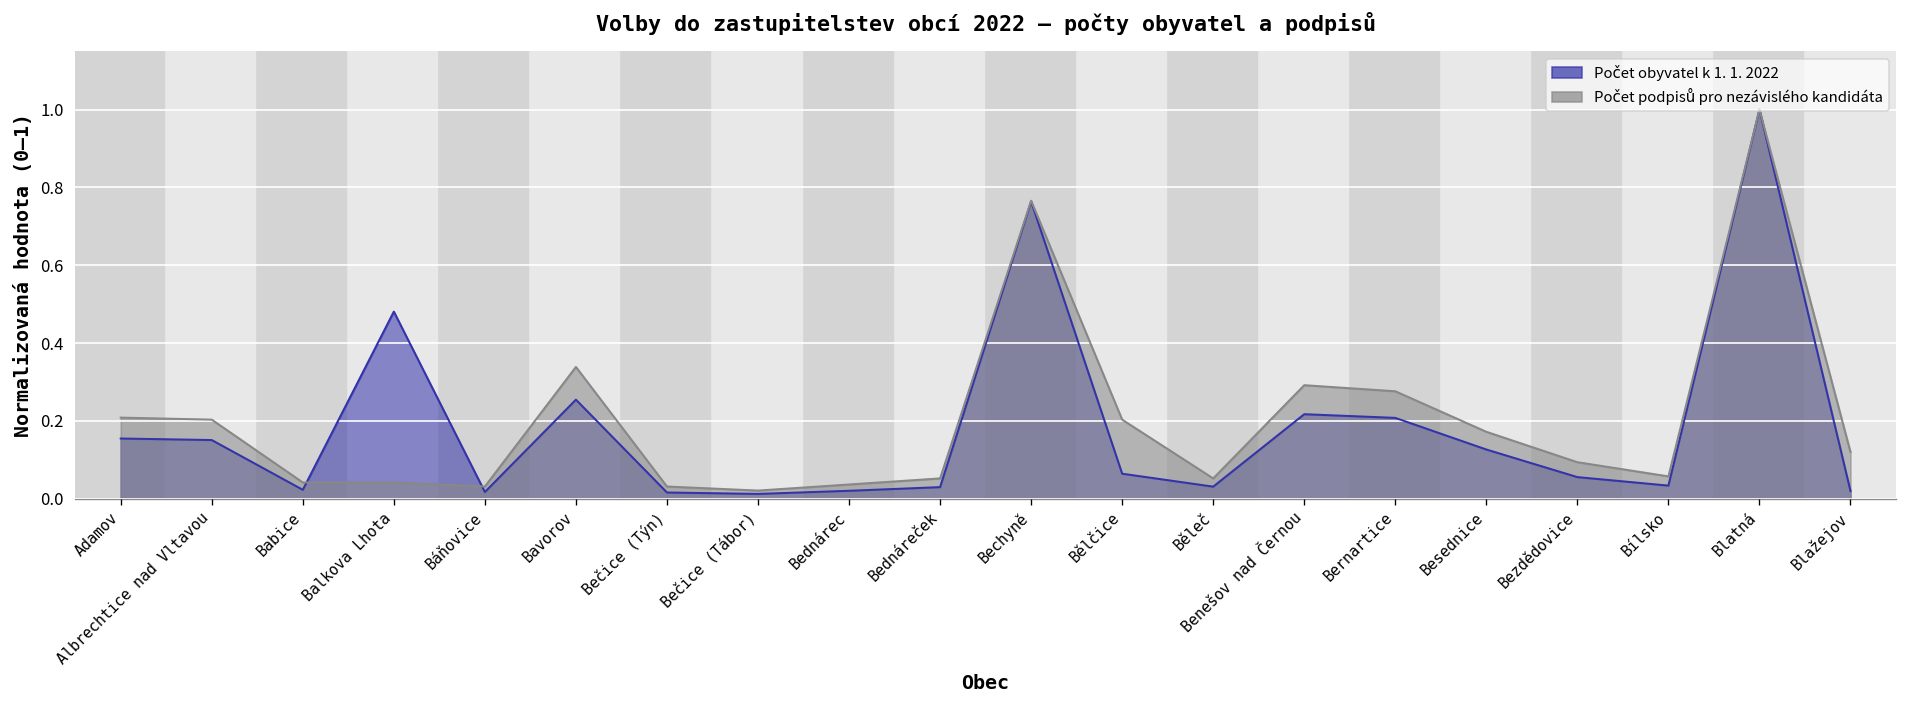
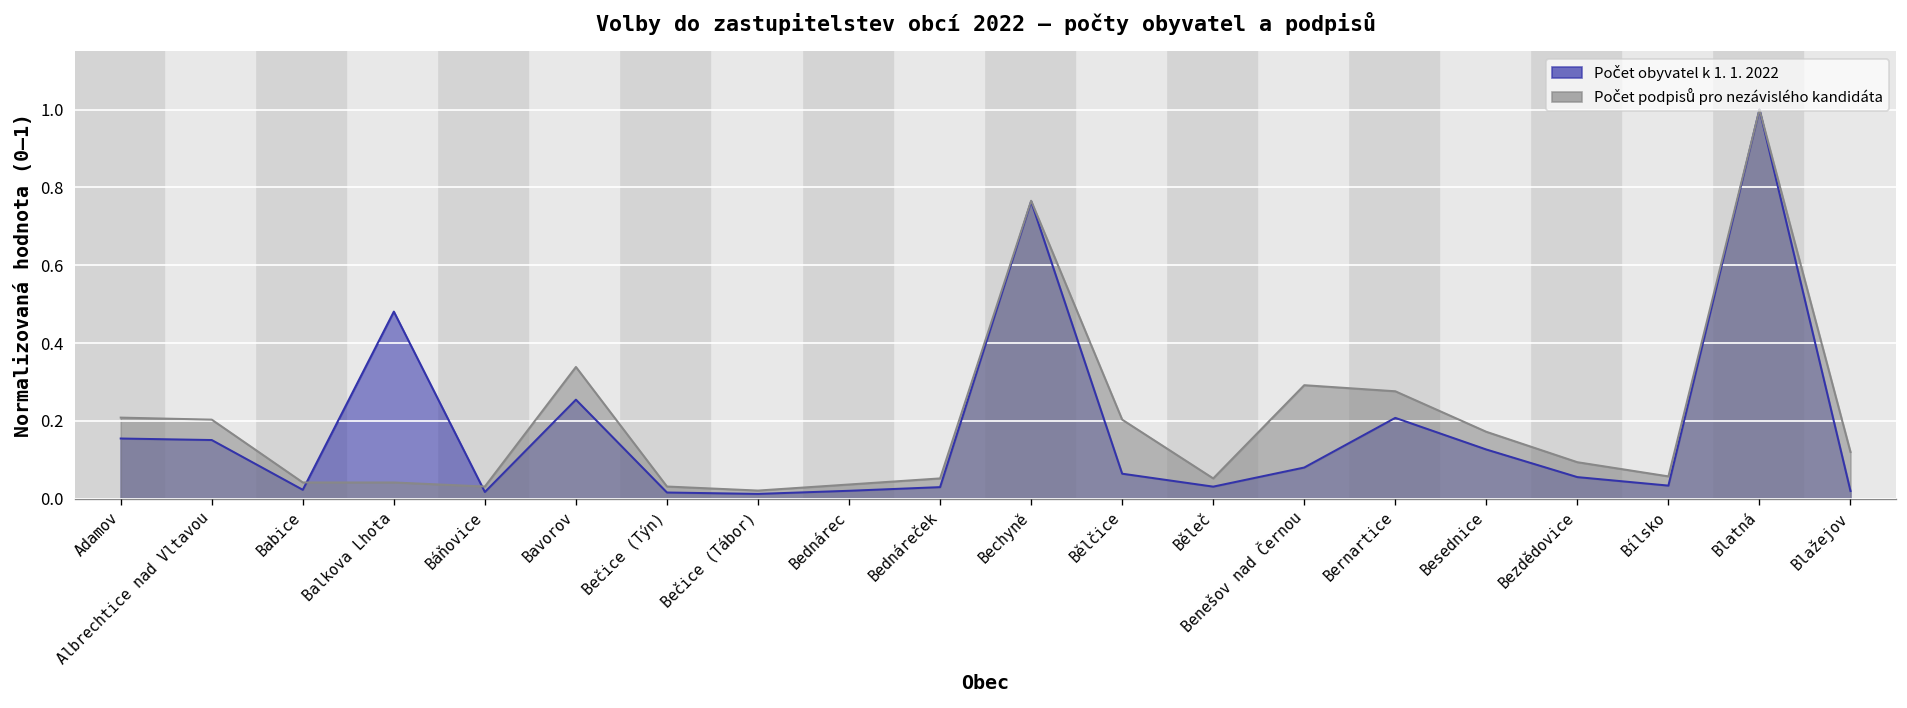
Počet obyvatel k 1. 1. 2022, Benešov nad Černou: 0.22 -> 0.08
